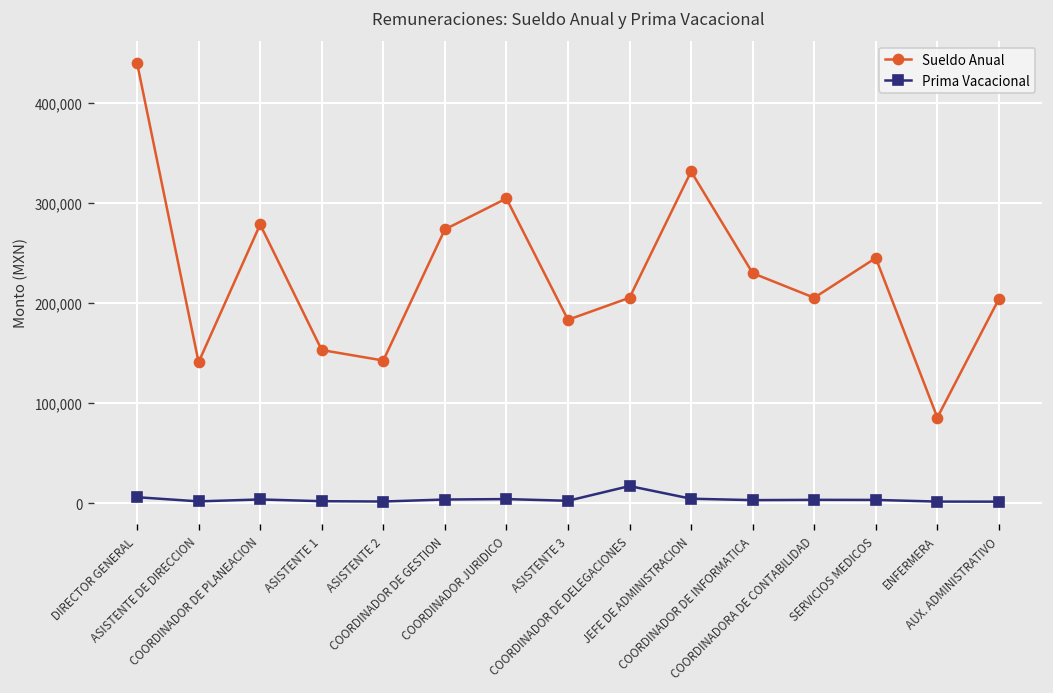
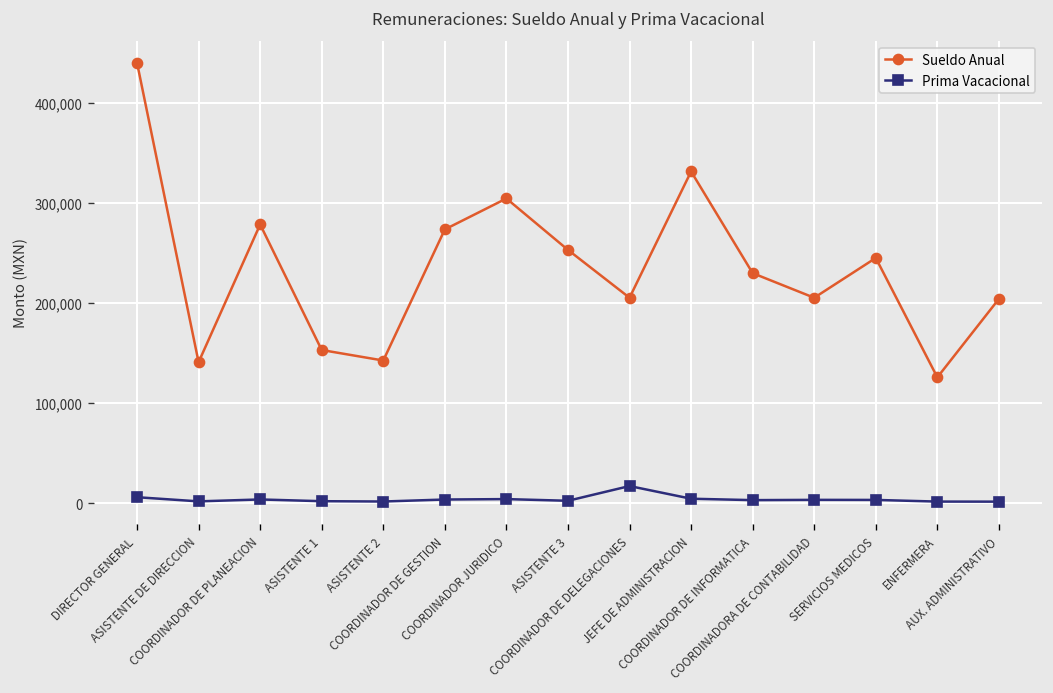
Sueldo Anual, ASISTENTE 3: 180,000 -> 250,000
Sueldo Anual, ENFERMERA: 90,000 -> 130,000
